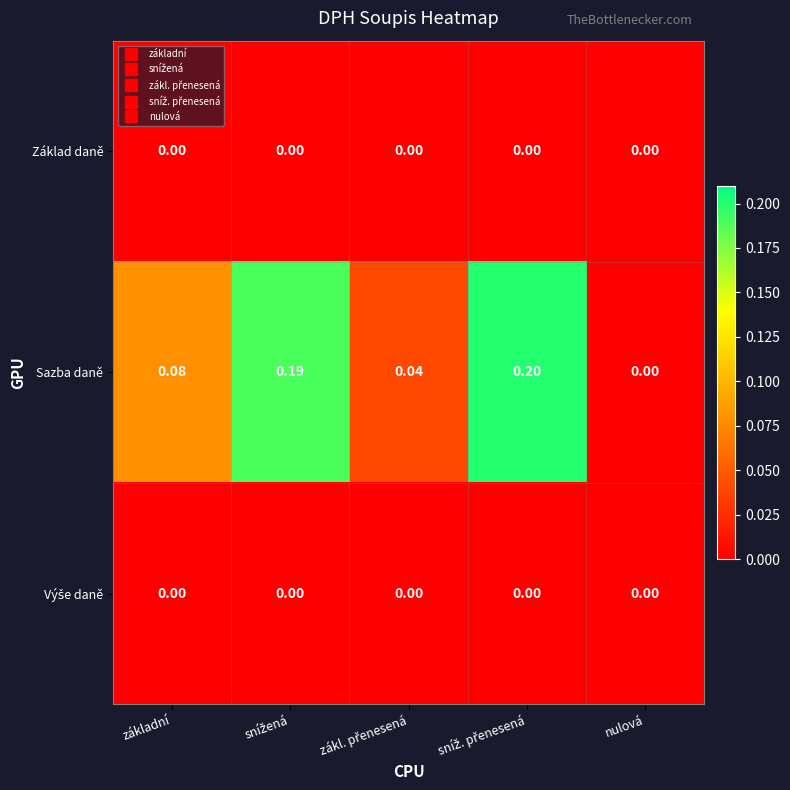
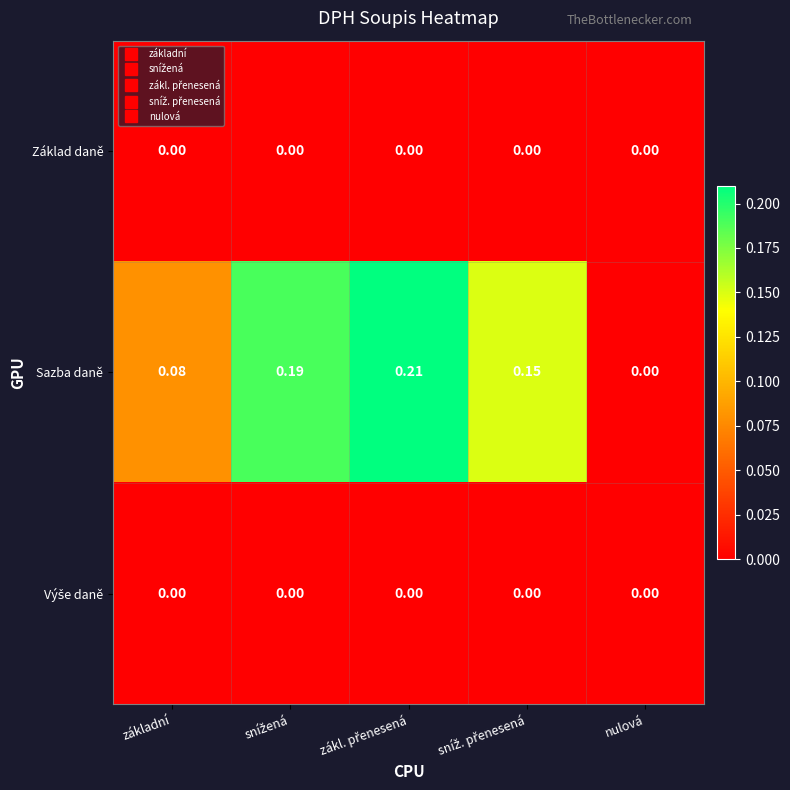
Sazba daně, zákl. přenesená: 0.04 -> 0.21
Sazba daně, sníž. přenesená: 0.20 -> 0.15
